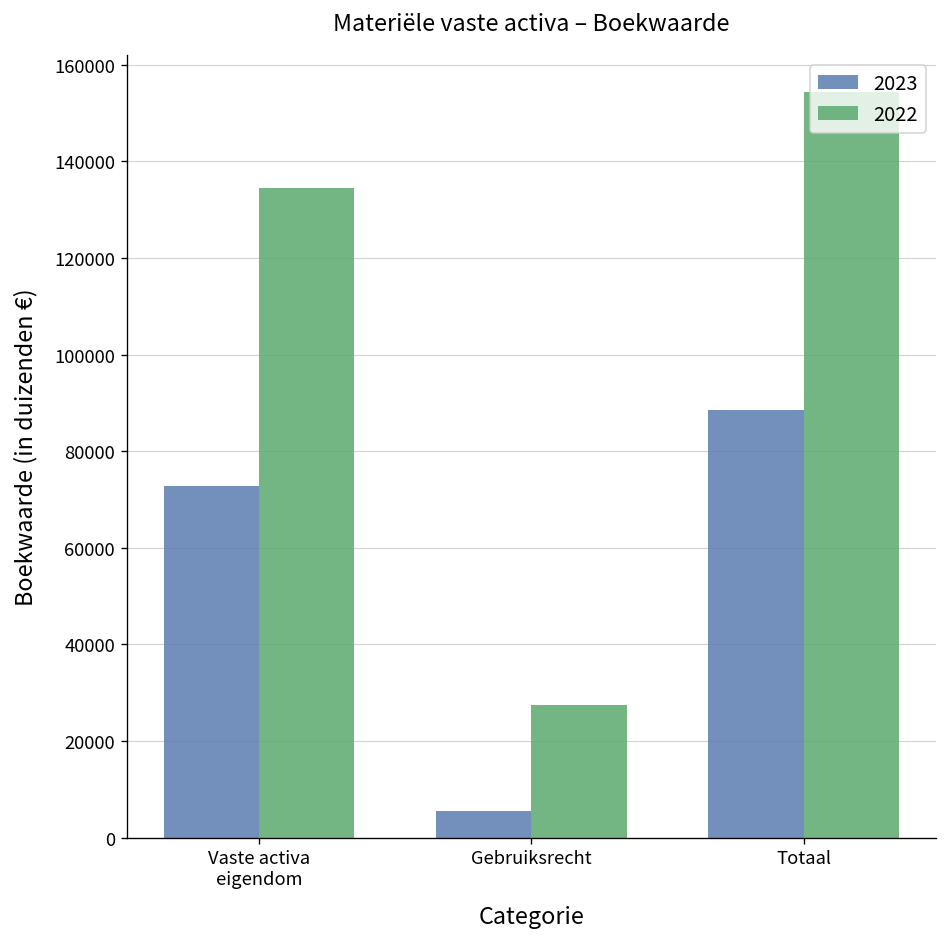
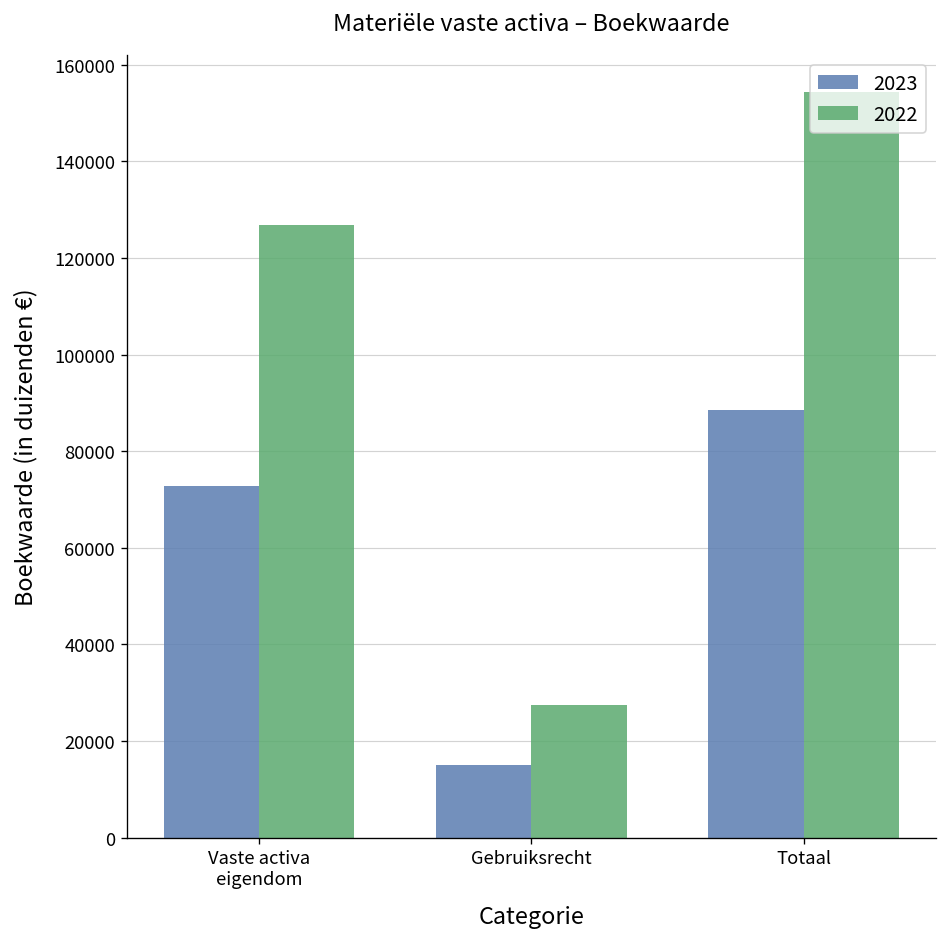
2022, Vaste activa eigendom: 134000 -> 127000
2023, Gebruiksrecht: 5000 -> 15000
